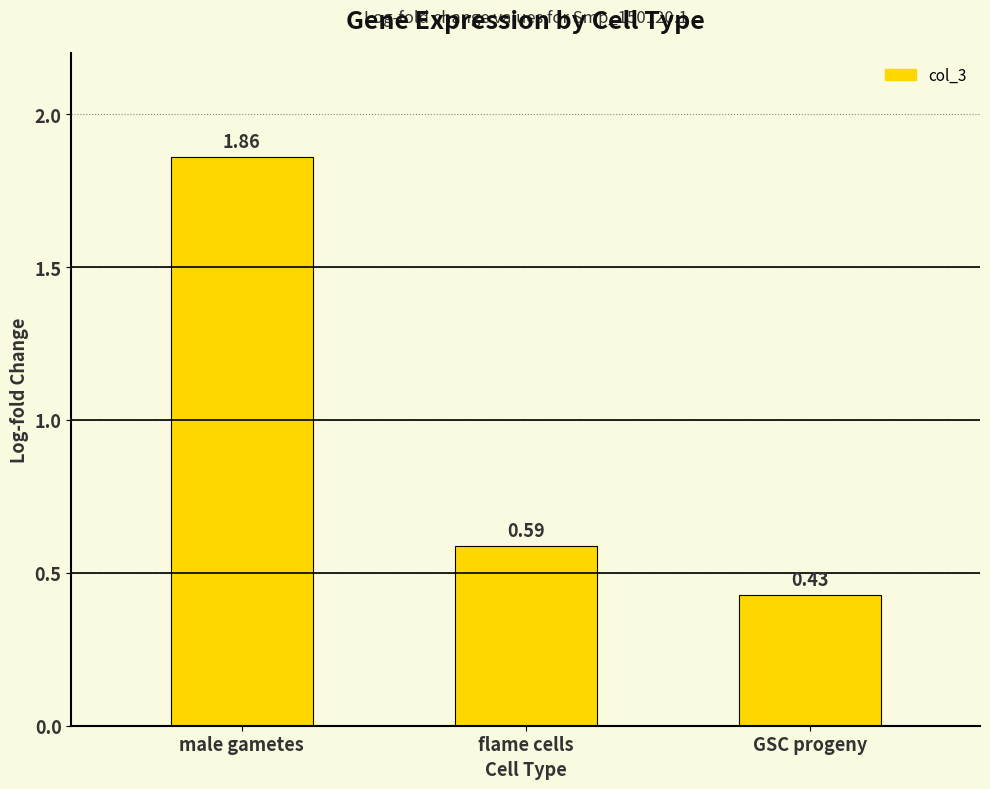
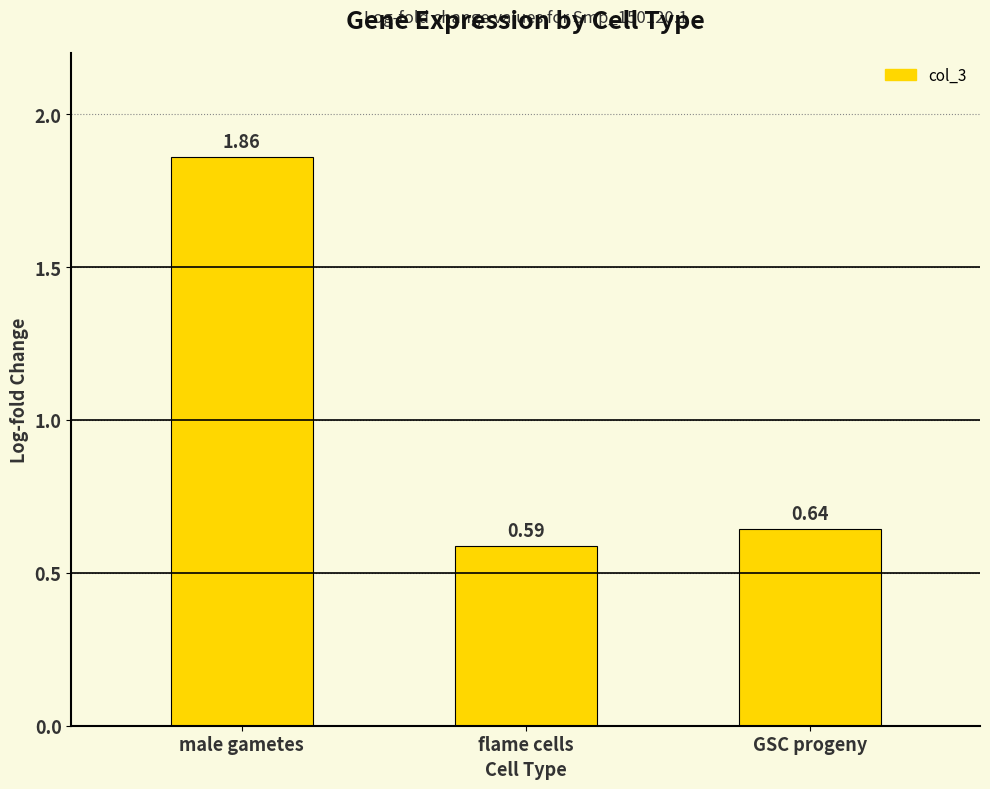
GSC progeny: 0.43 -> 0.64
